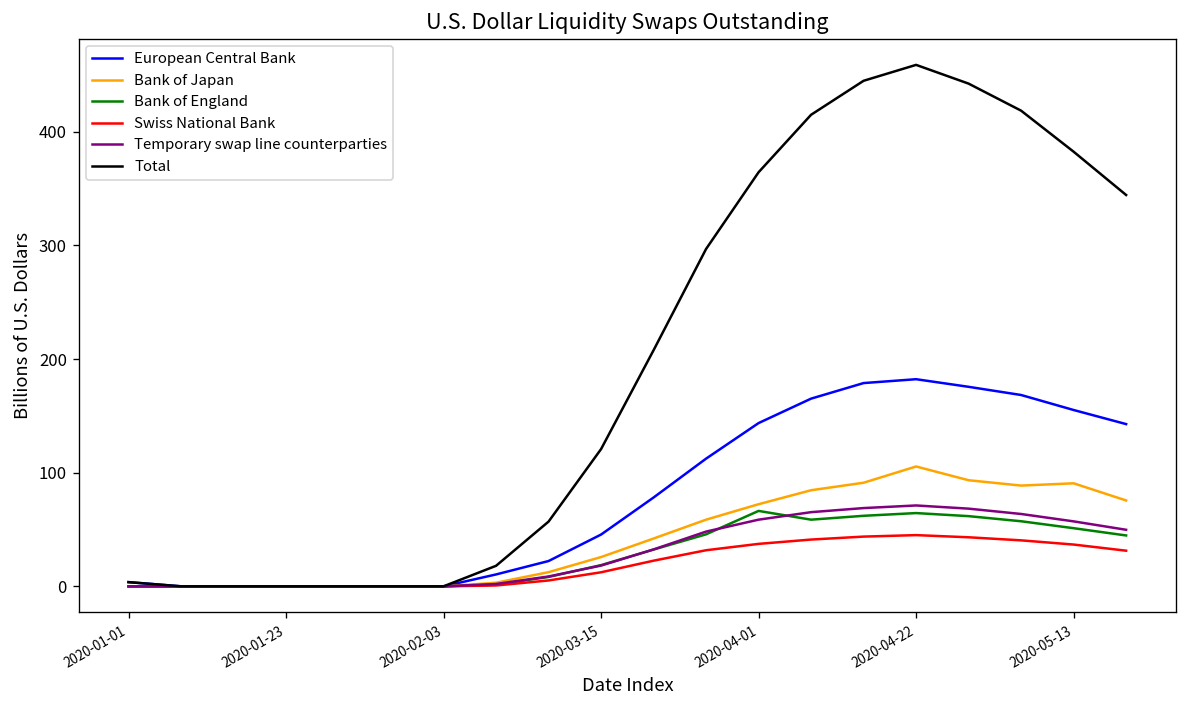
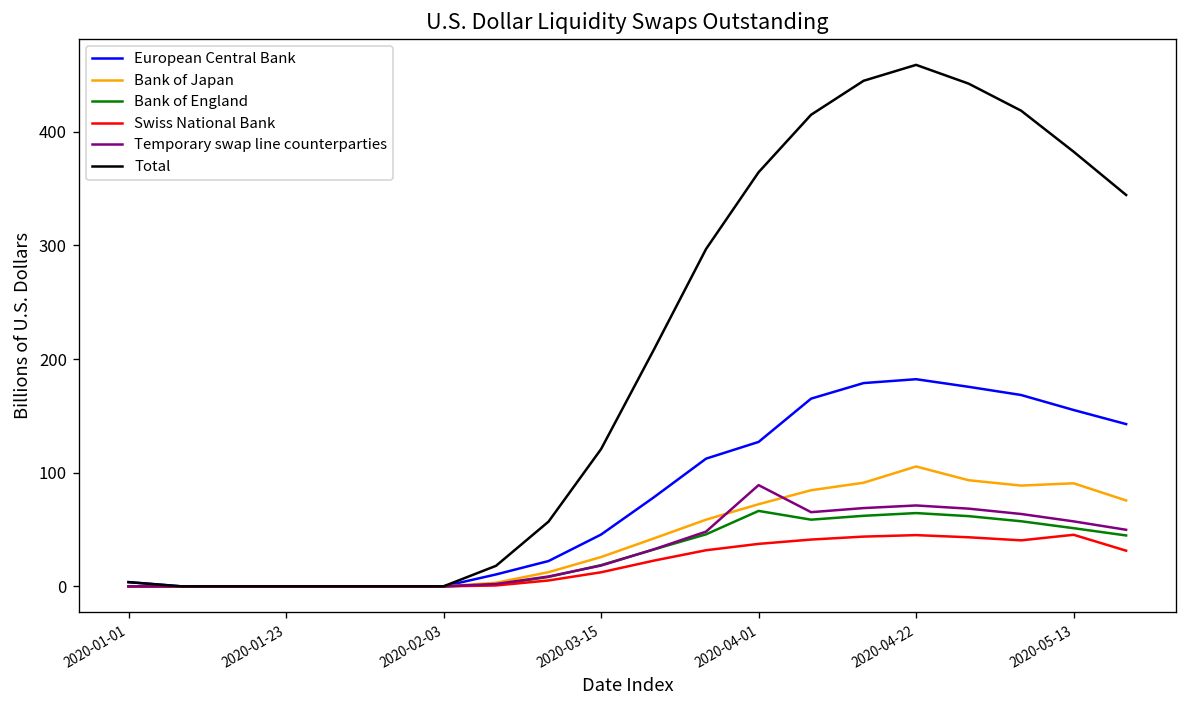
European Central Bank, 2020-04-01: 140 -> 130
Temporary swap line counterparties, 2020-04-01: 60 -> 90
Swiss National Bank, 2020-05-13: 40 -> 50
